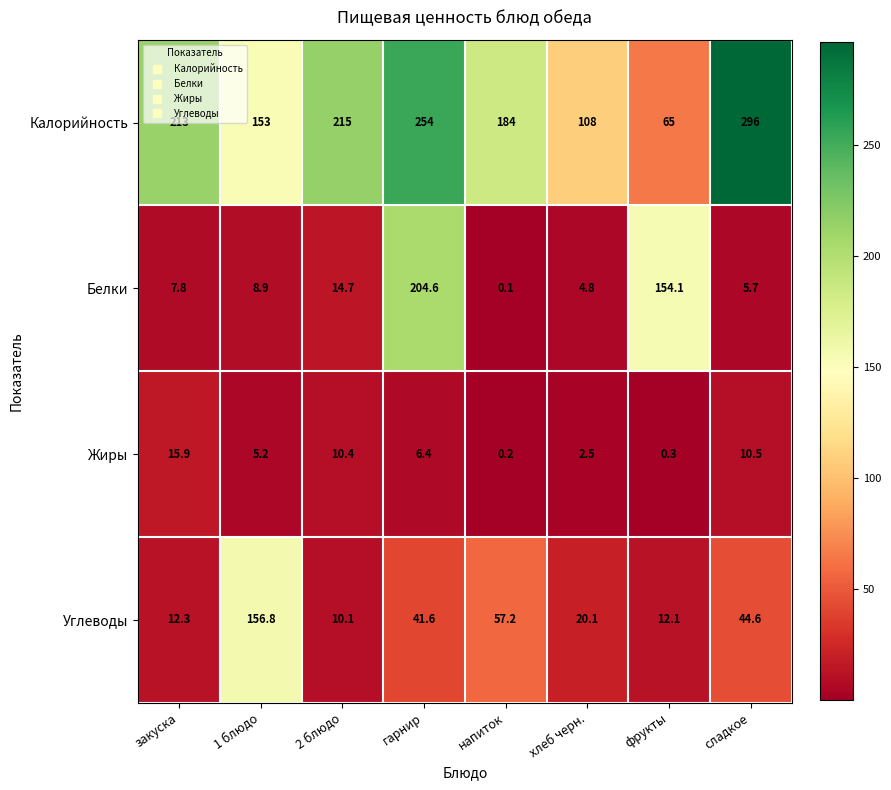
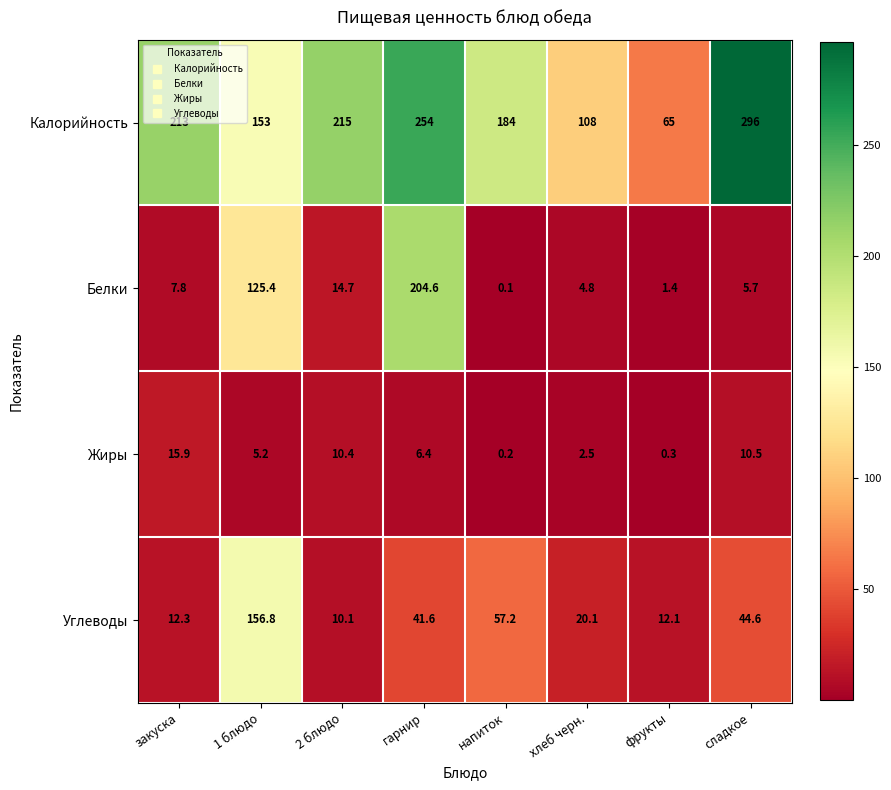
Белки, 1 блюдо: 8.9 -> 125.4
Белки, фрукты: 154.1 -> 1.4
